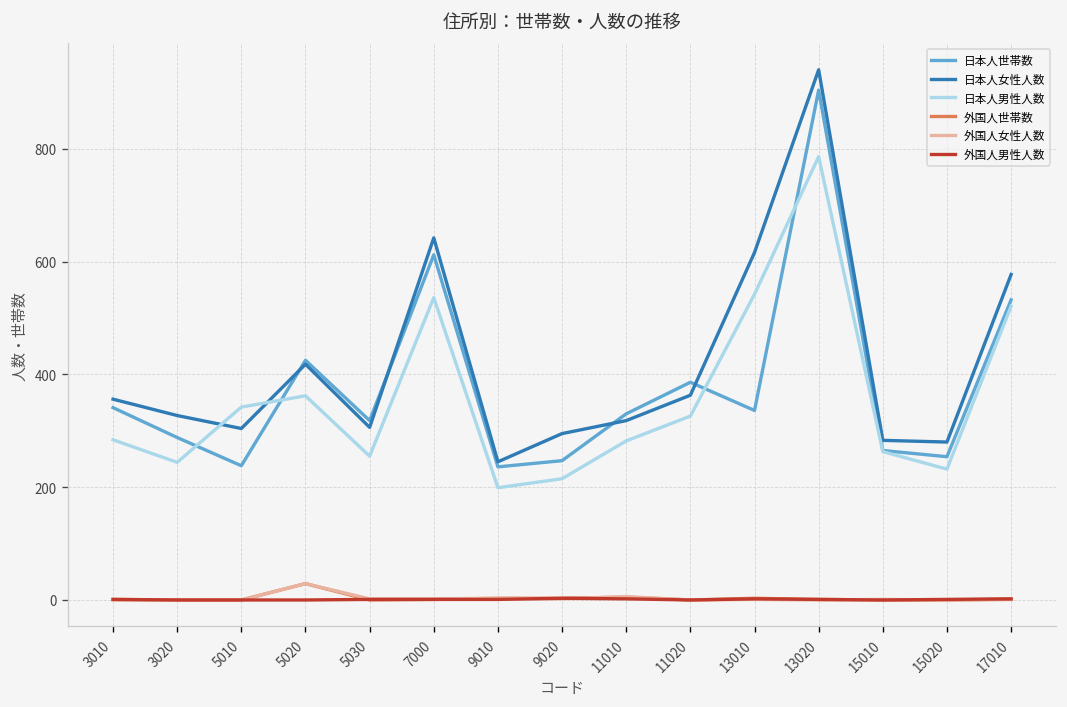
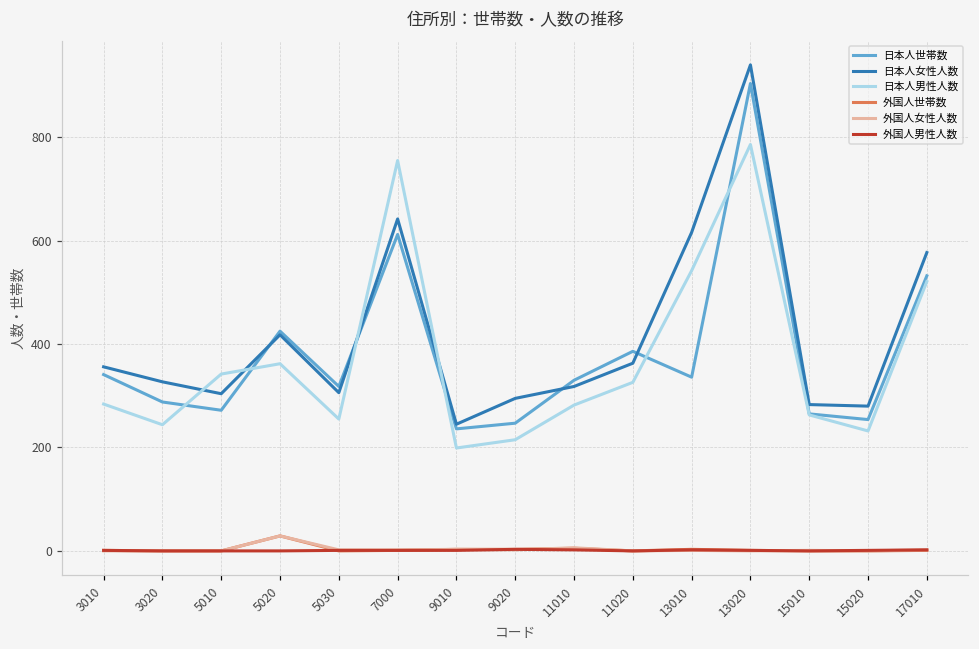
日本人世帯数, 5010: 240 -> 270
日本人男性人数, 7000: 540 -> 760
